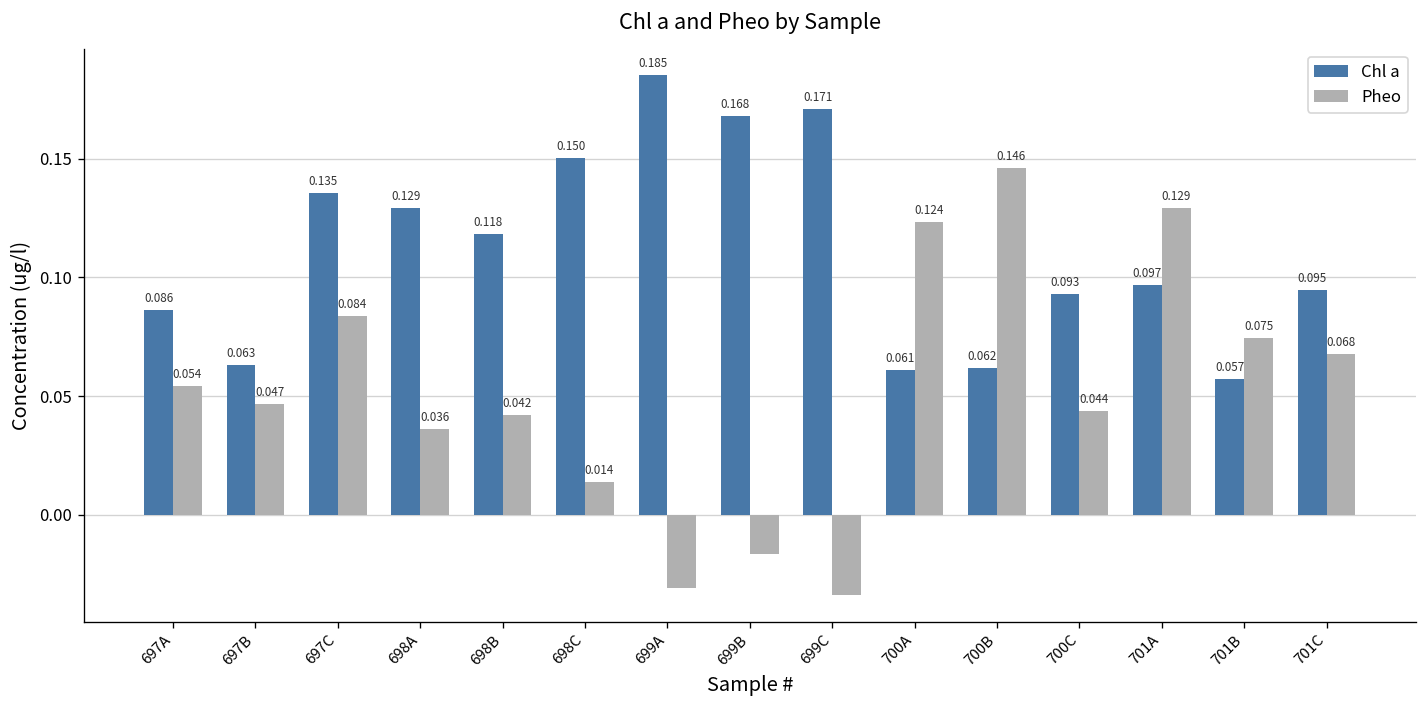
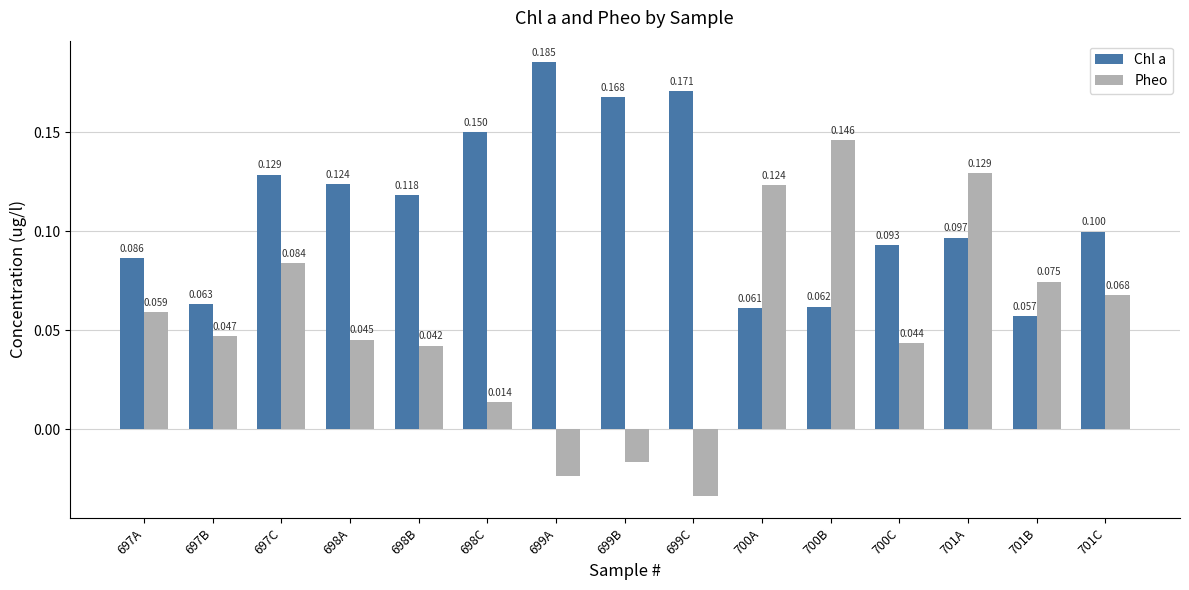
Pheo, 697A: 0.054 -> 0.059
Chl a, 697C: 0.135 -> 0.129
Chl a, 698A: 0.129 -> 0.124
Pheo, 698A: 0.036 -> 0.045
Pheo, 699A: -0.031 -> -0.024
Chl a, 701C: 0.095 -> 0.100
